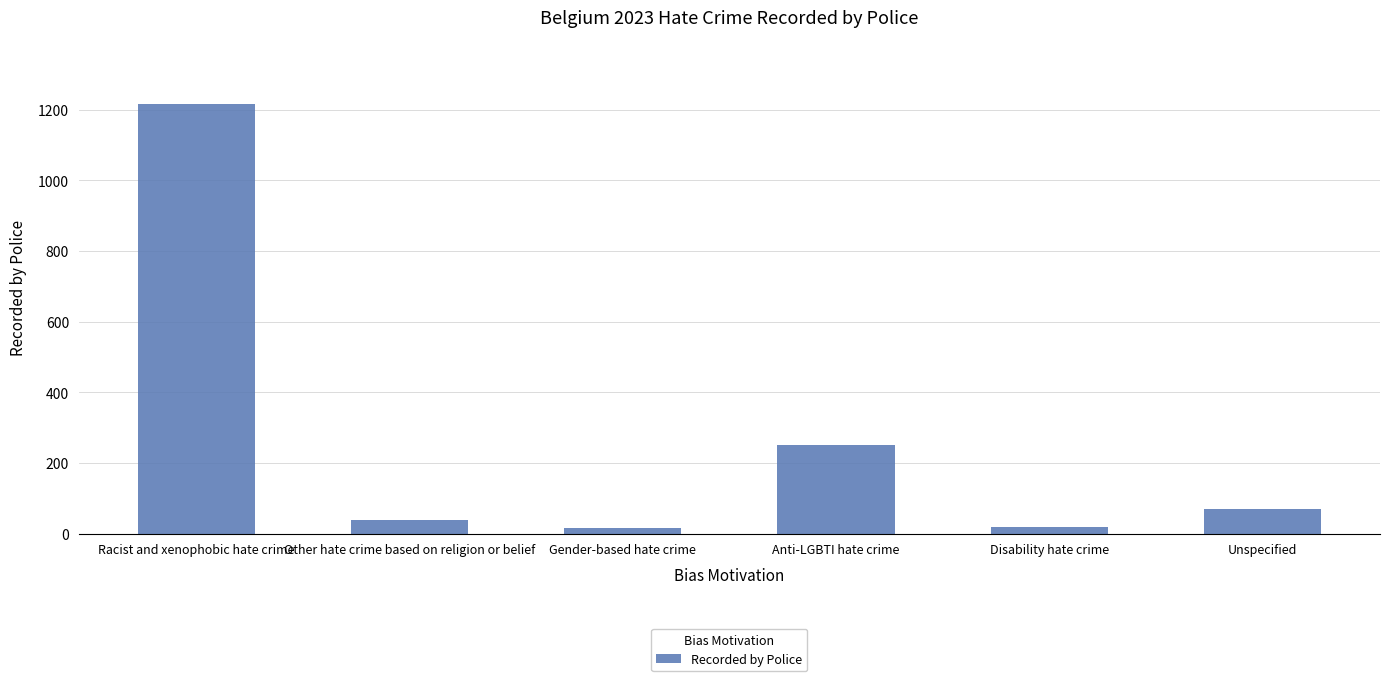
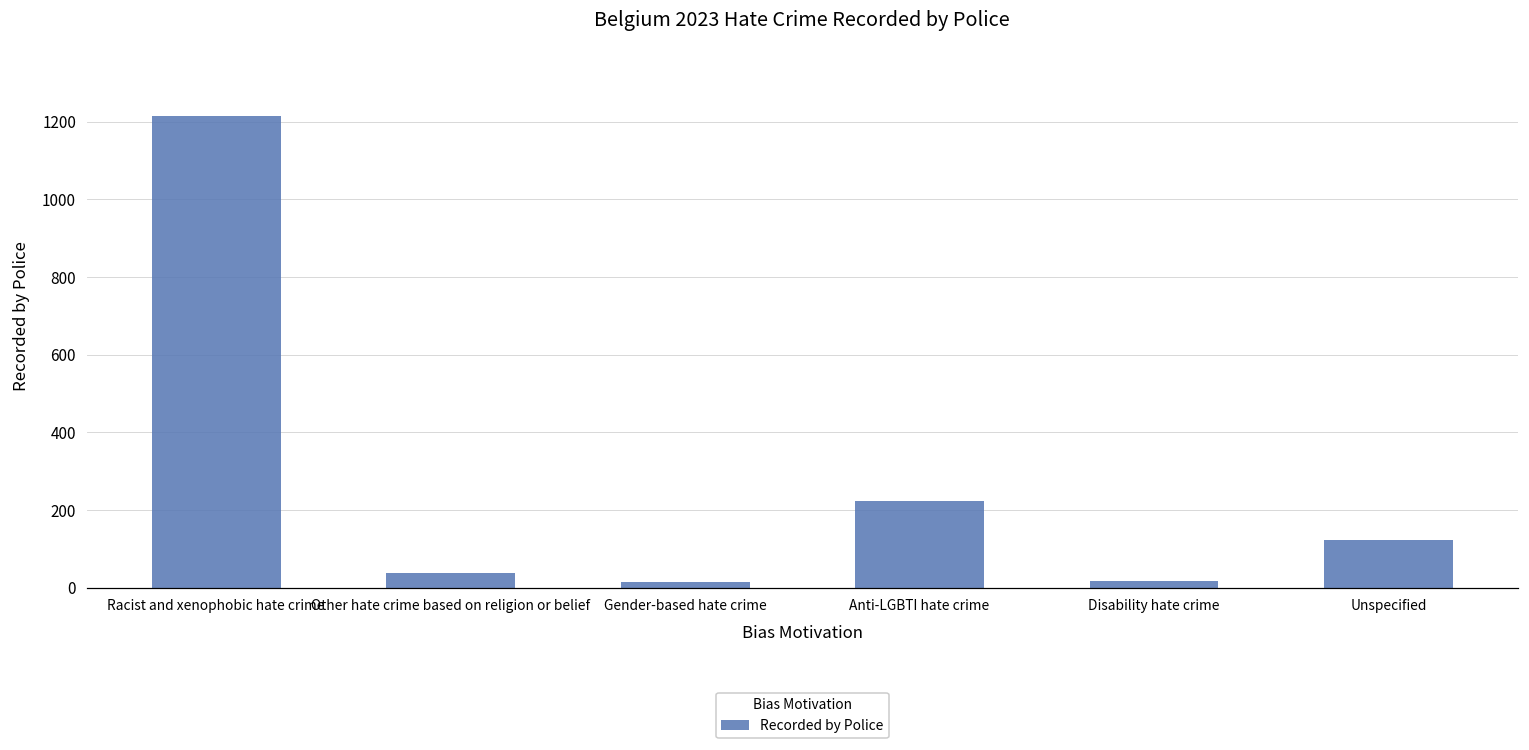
Anti-LGBTI hate crime: 250 -> 220
Unspecified: 70 -> 120
